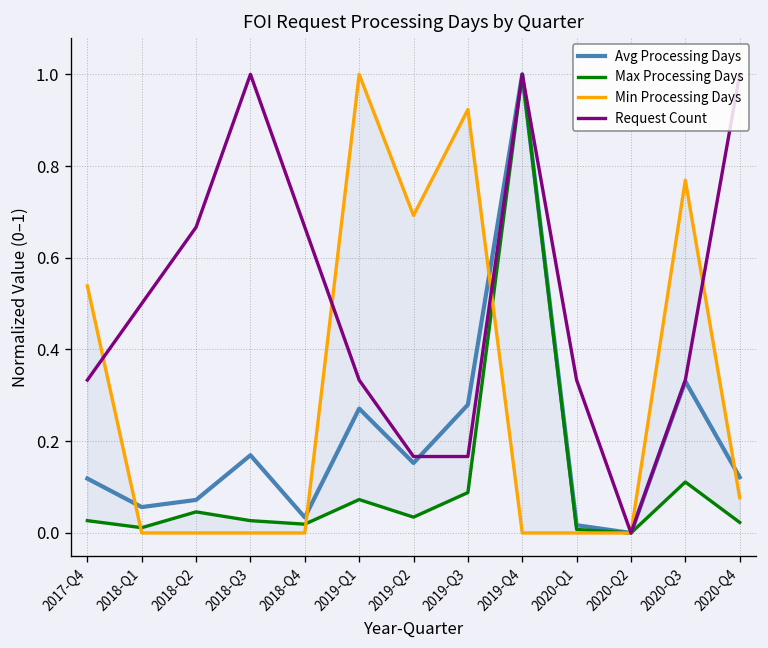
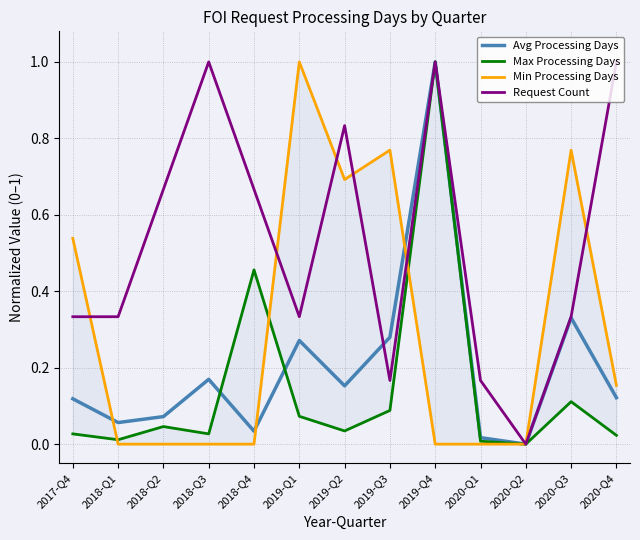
Request Count, 2018-Q1: 0.50 -> 0.33
Max Processing Days, 2018-Q4: 0.02 -> 0.46
Request Count, 2019-Q2: 0.17 -> 0.83
Min Processing Days, 2019-Q3: 0.92 -> 0.77
Request Count, 2020-Q1: 0.33 -> 0.17
Min Processing Days, 2020-Q4: 0.08 -> 0.15
